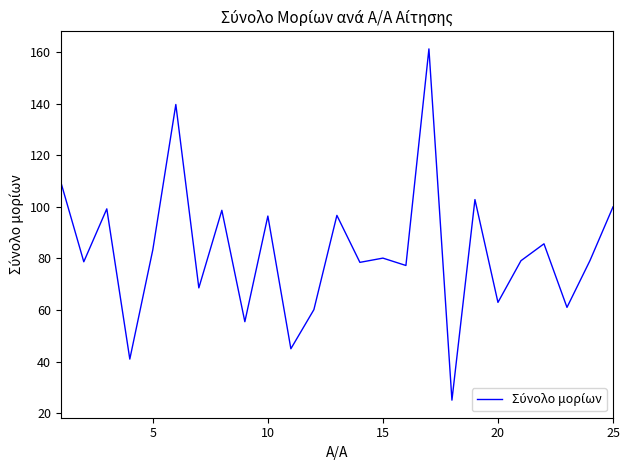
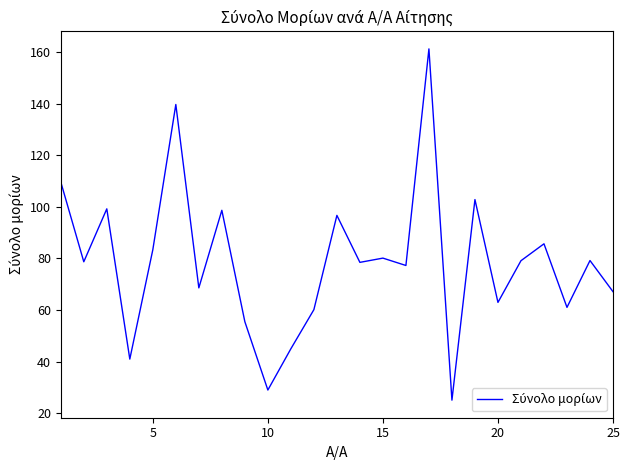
10: 96 -> 29
25: 100 -> 67
